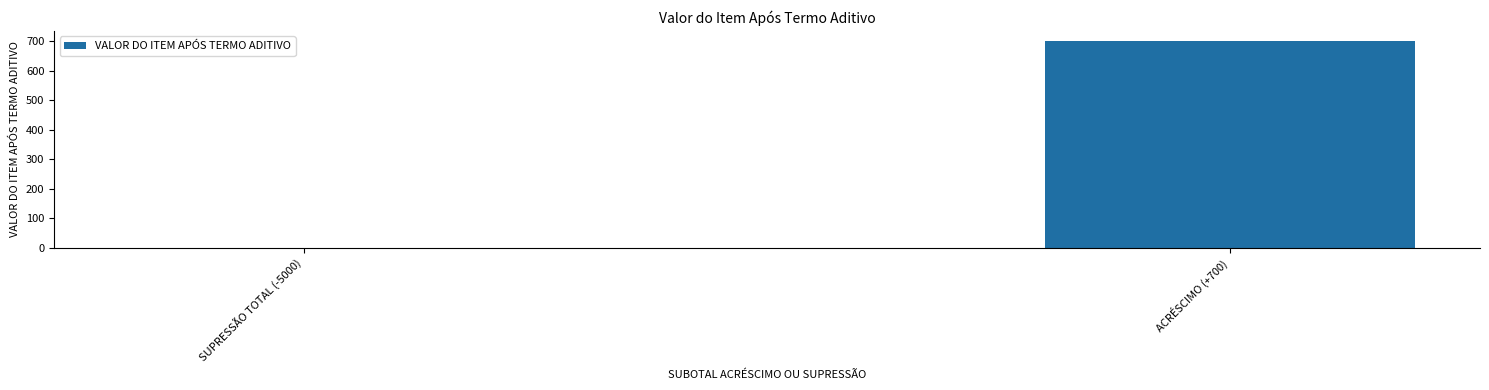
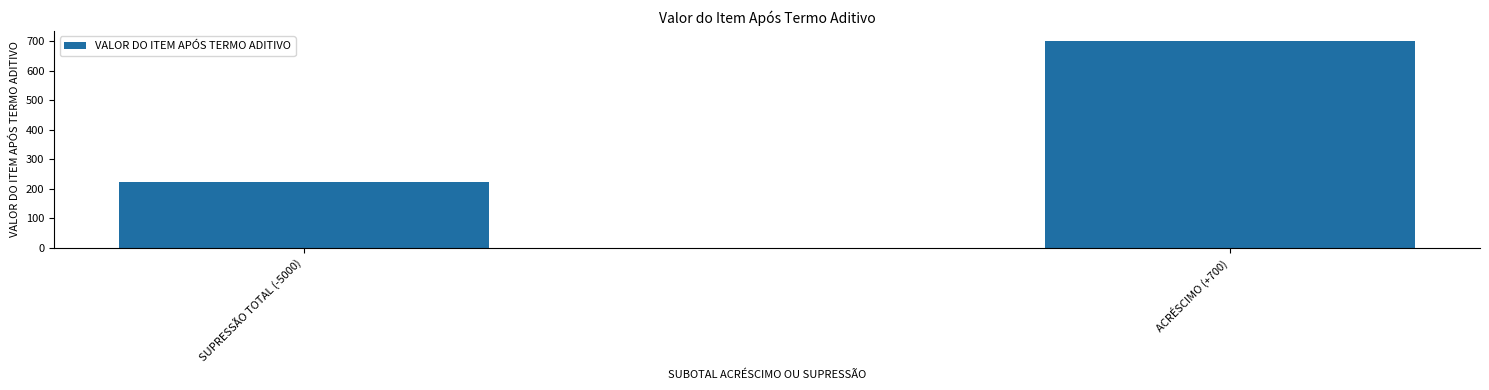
SUPRESSÃO TOTAL (-5000): 0 -> 220
